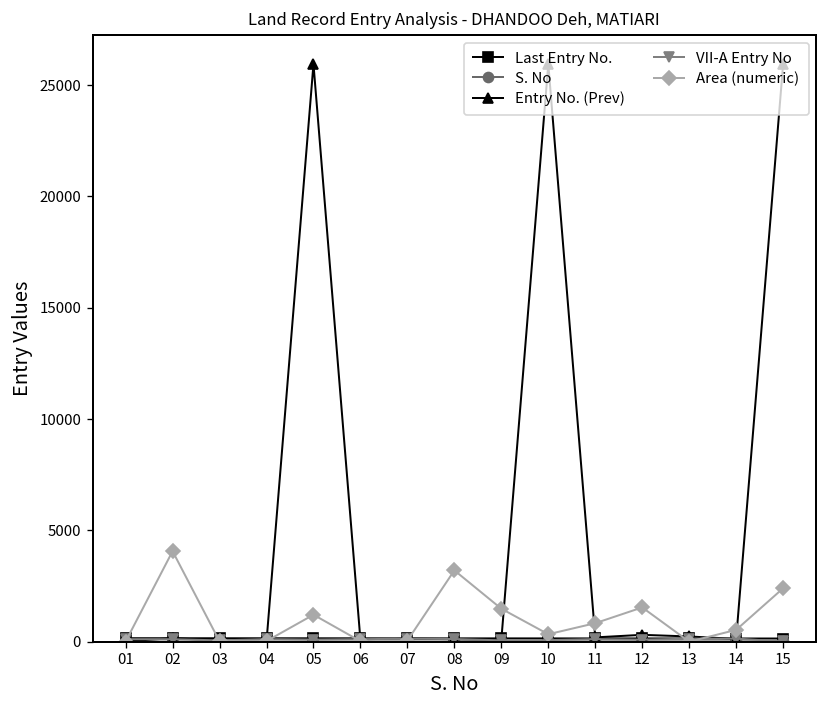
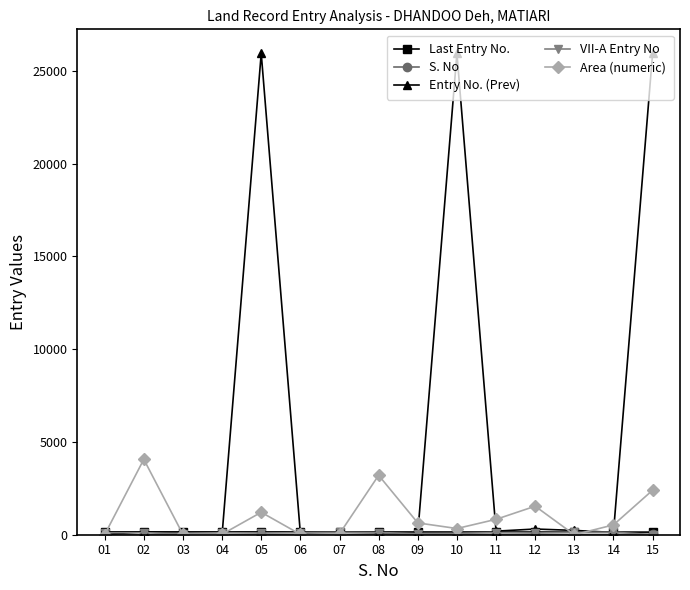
Area (numeric), 09: 1500 -> 600
